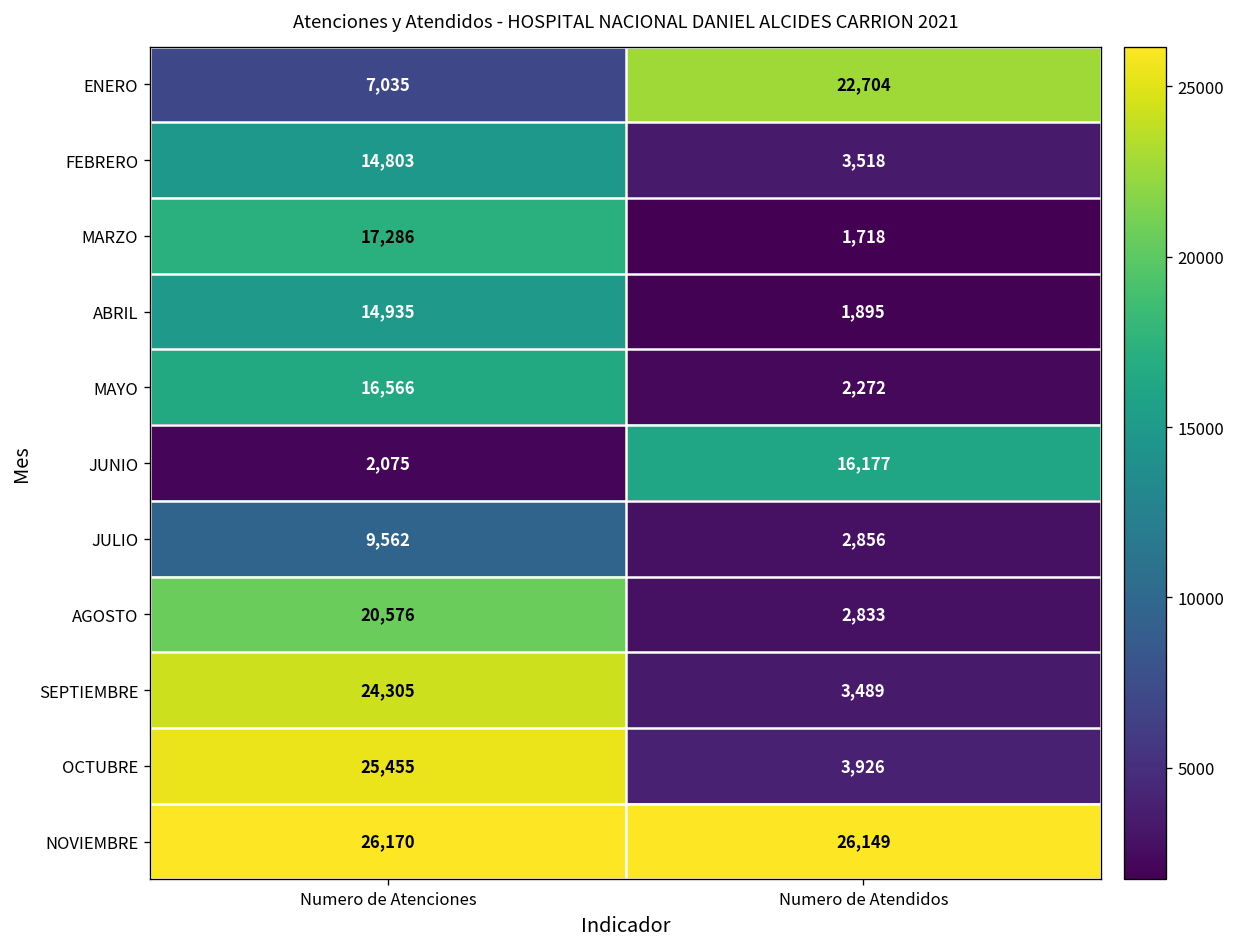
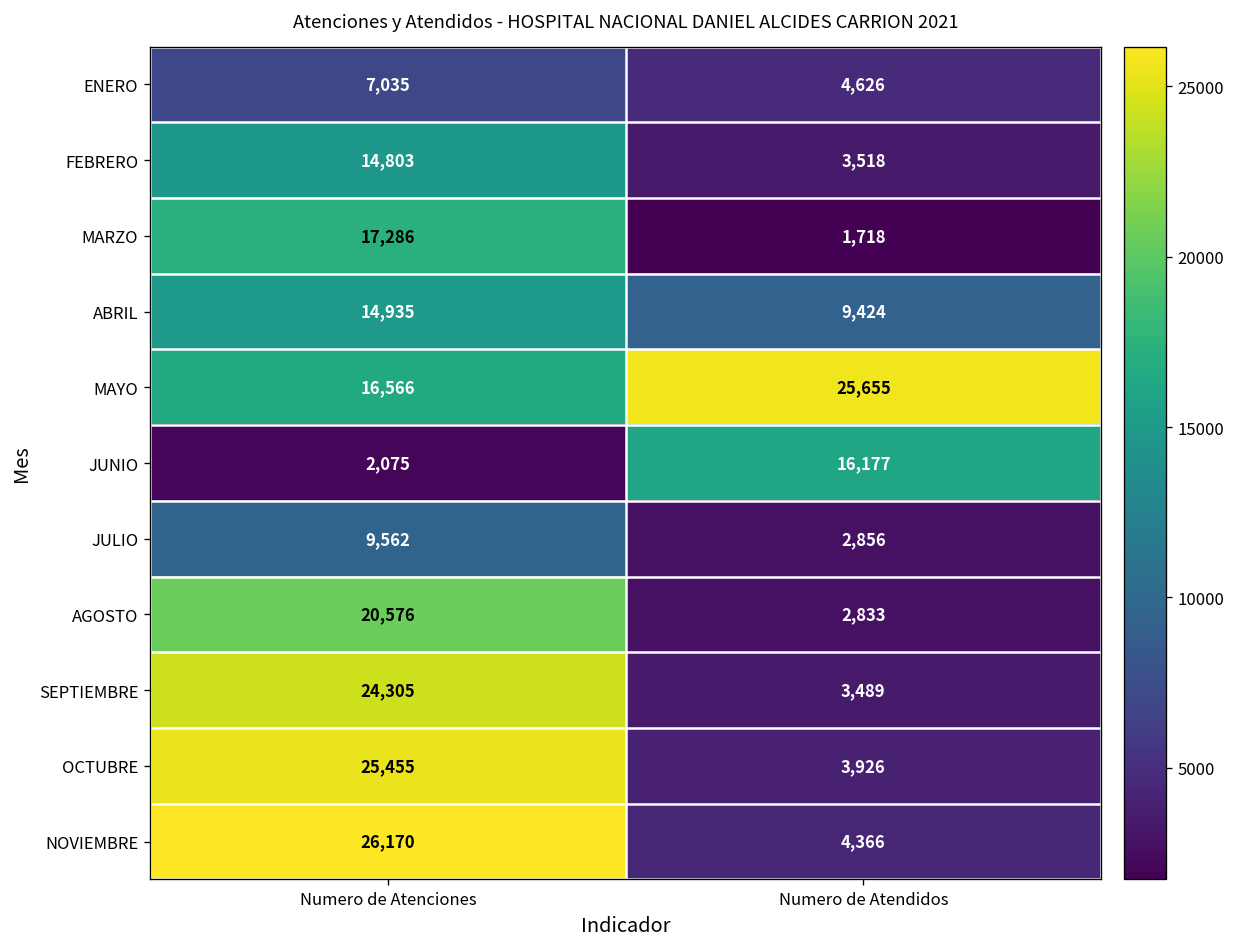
ENERO, Numero de Atendidos: 22,704 -> 4,626
ABRIL, Numero de Atendidos: 1,895 -> 9,424
MAYO, Numero de Atendidos: 2,272 -> 25,655
NOVIEMBRE, Numero de Atendidos: 26,149 -> 4,366
